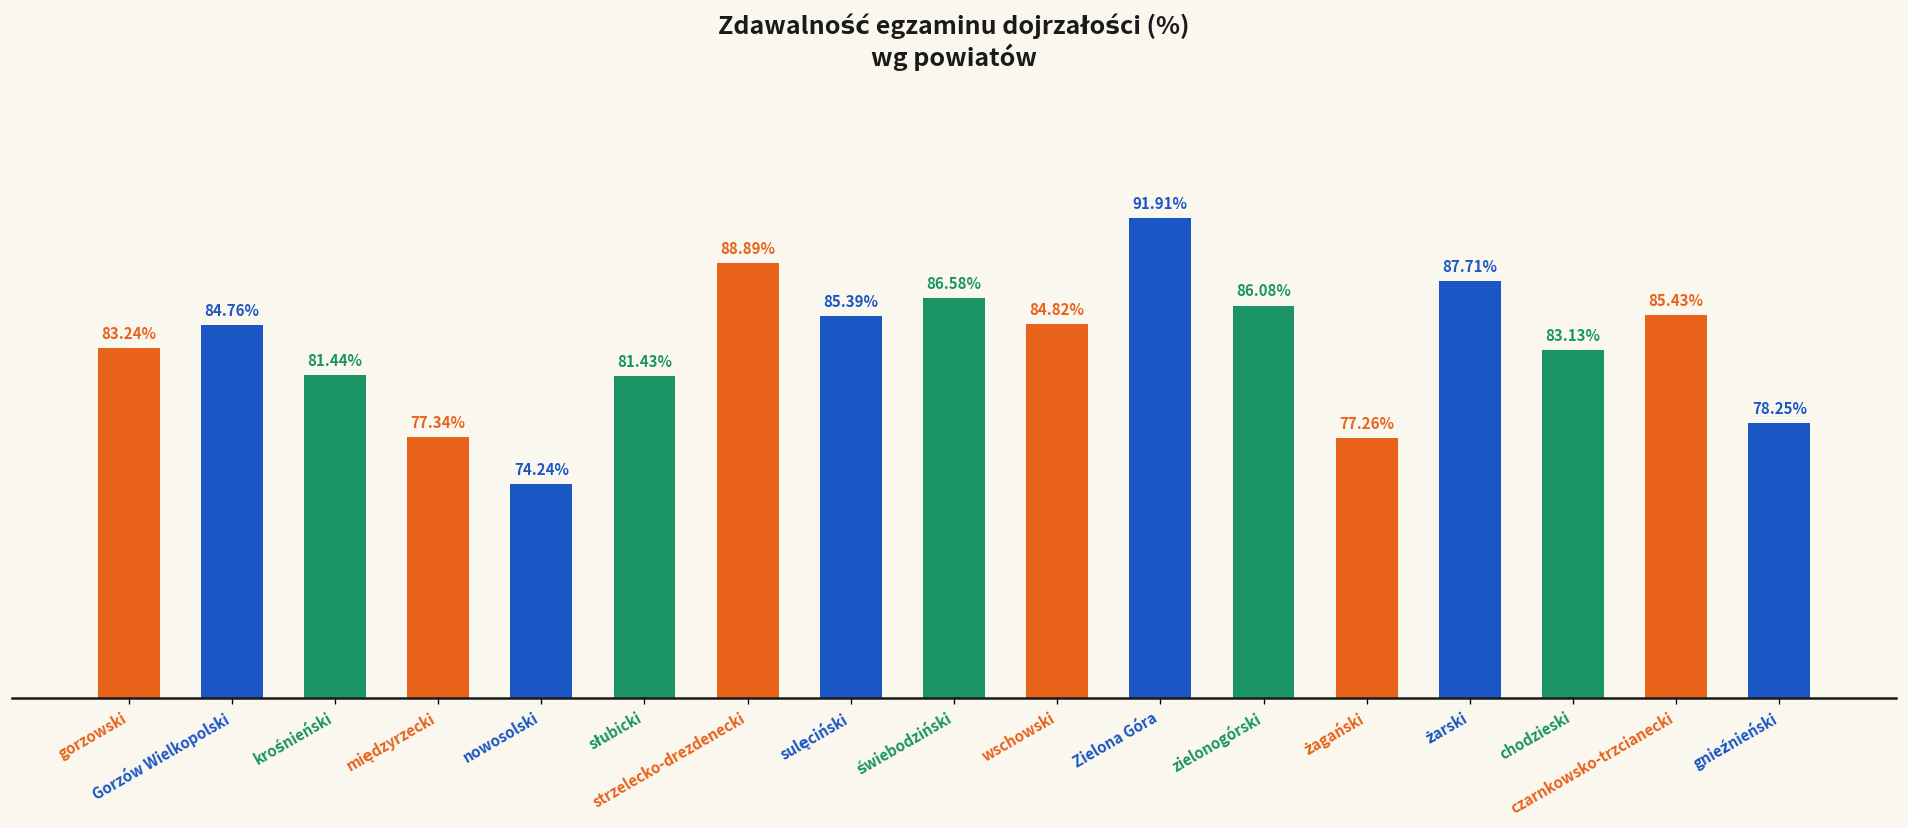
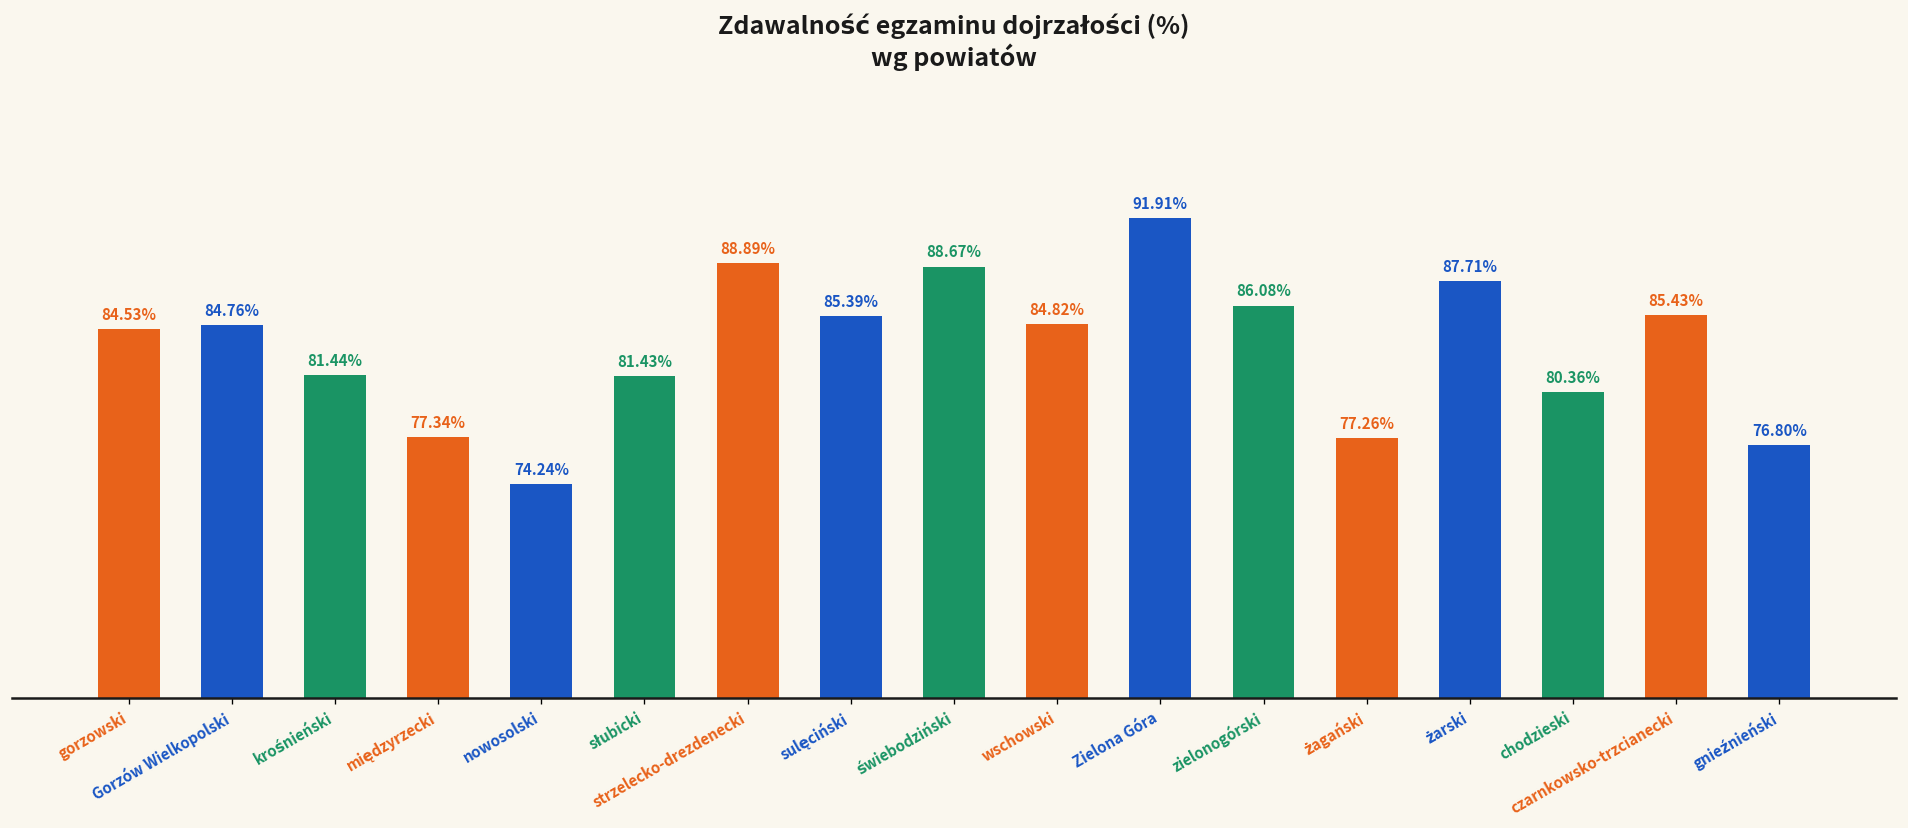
gorzowski: 83.24% -> 84.53%
świebodziński: 86.58% -> 88.67%
chodzieski: 83.13% -> 80.36%
gnieźnieński: 78.25% -> 76.80%
